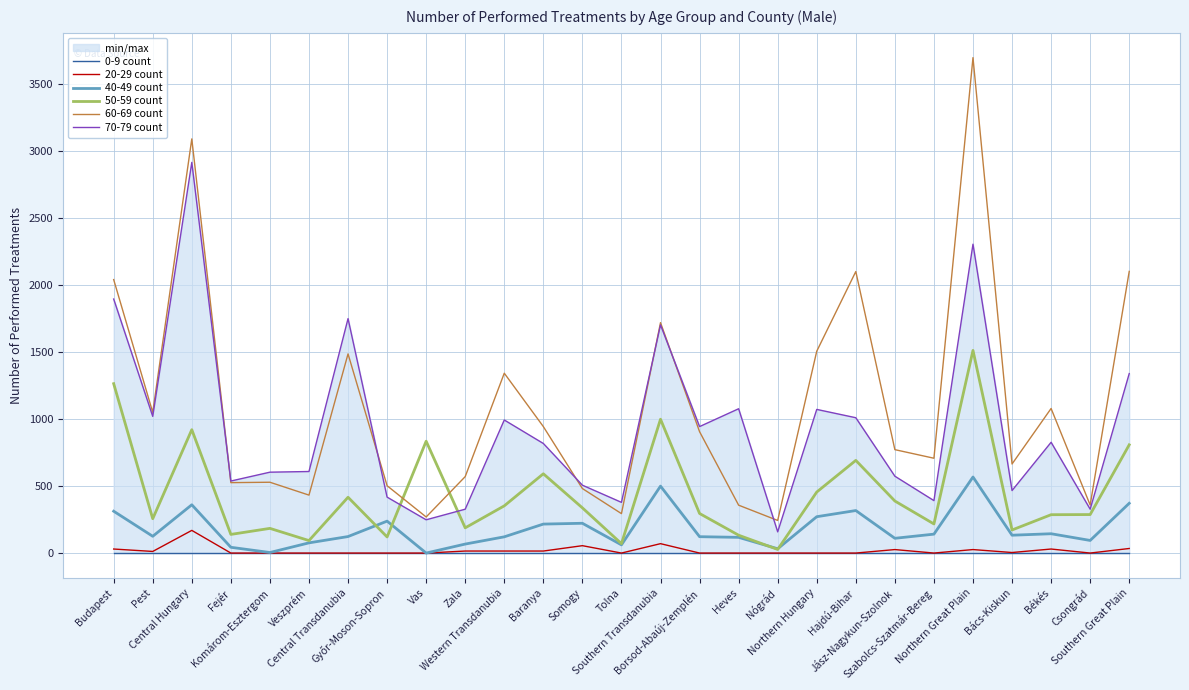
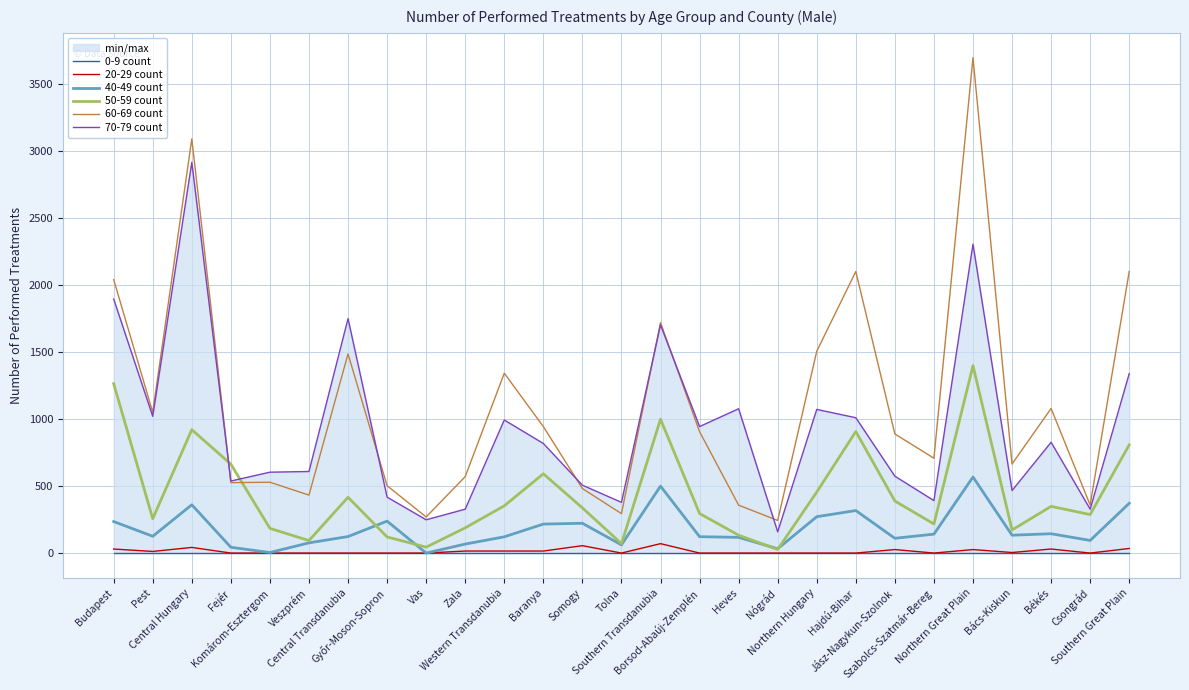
40-49 count, Budapest: 310 -> 240
20-29 count, Central Hungary: 170 -> 40
50-59 count, Fejér: 140 -> 660
50-59 count, Vas: 830 -> 40
50-59 count, Hajdú-Bihar: 690 -> 910
60-69 count, Jász-Nagykun-Szolnok: 770 -> 890
50-59 count, Northern Great Plain: 1510 -> 1400
50-59 count, Békés: 290 -> 350
